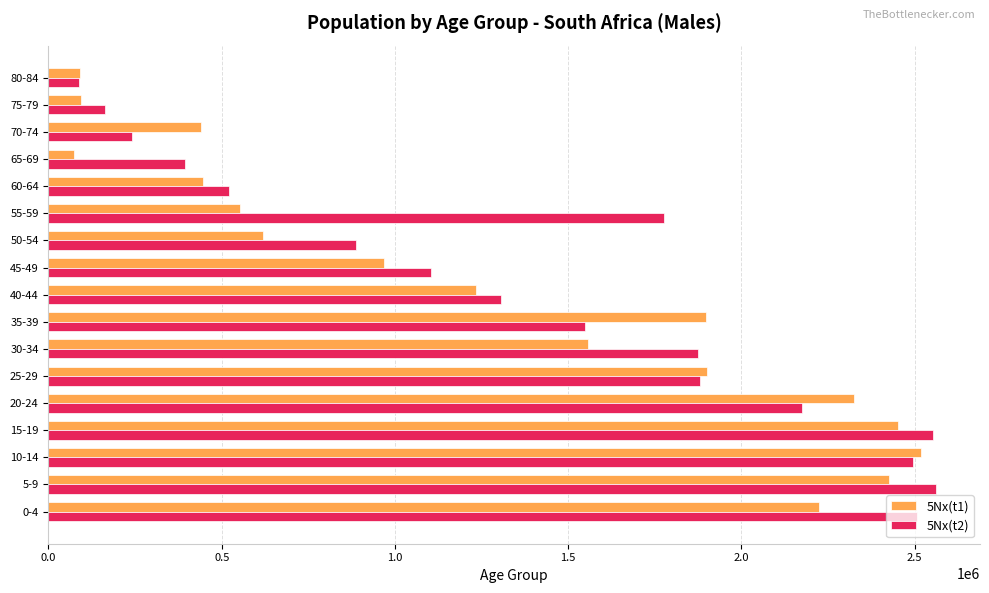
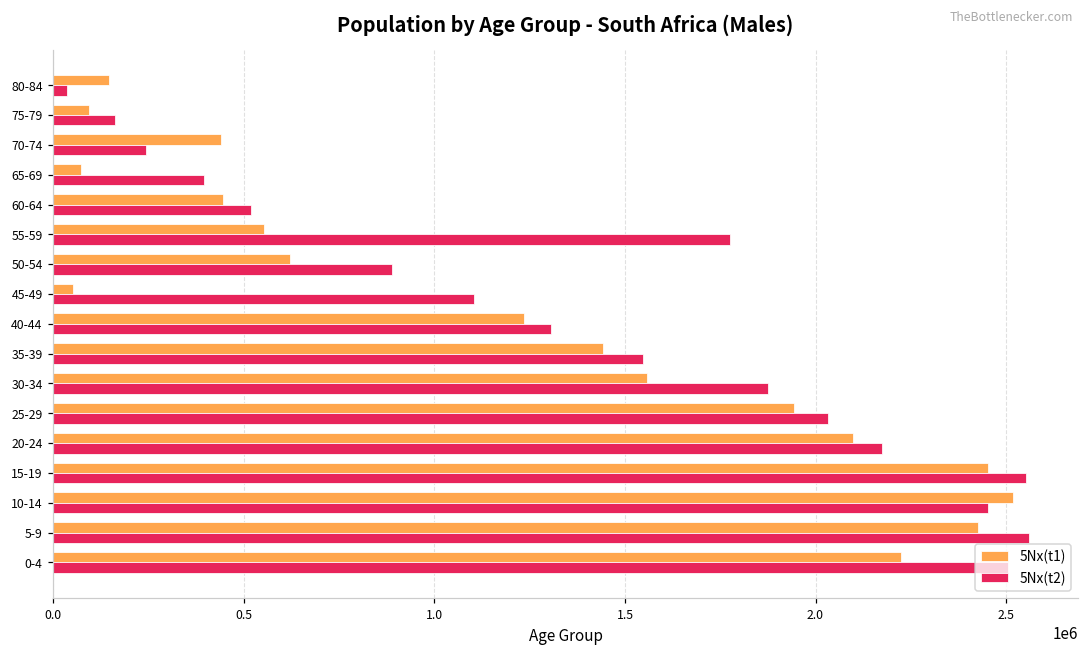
5Nx(t1), 80-84: 90000 -> 140000
5Nx(t2), 80-84: 90000 -> 40000
5Nx(t1), 45-49: 970000 -> 50000
5Nx(t1), 35-39: 1900000 -> 1440000
5Nx(t1), 25-29: 1900000 -> 1940000
5Nx(t2), 25-29: 1880000 -> 2030000
5Nx(t1), 20-24: 2330000 -> 2100000
5Nx(t2), 10-14: 2500000 -> 2450000
